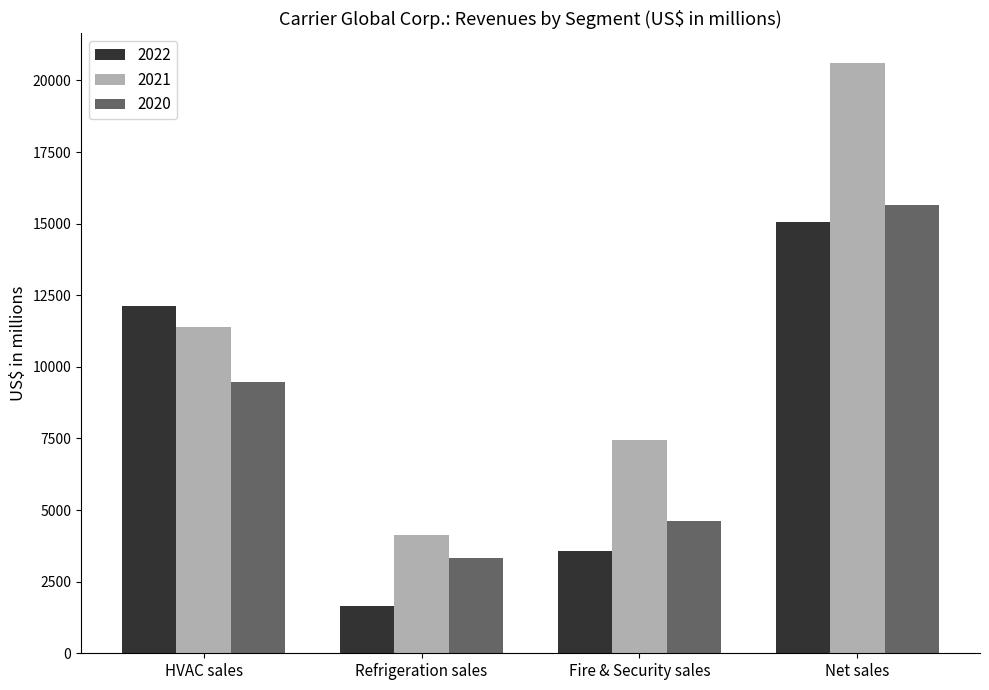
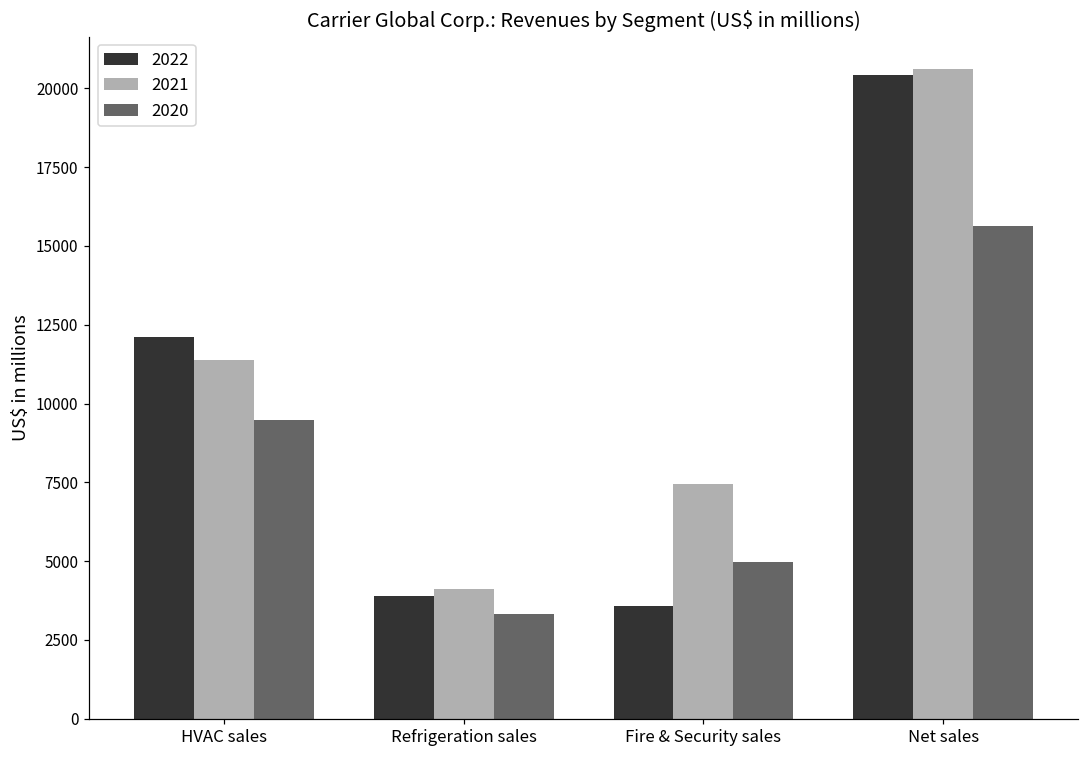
2022, Refrigeration sales: 1600 -> 3900
2020, Fire & Security sales: 4600 -> 5000
2022, Net sales: 15100 -> 20400
